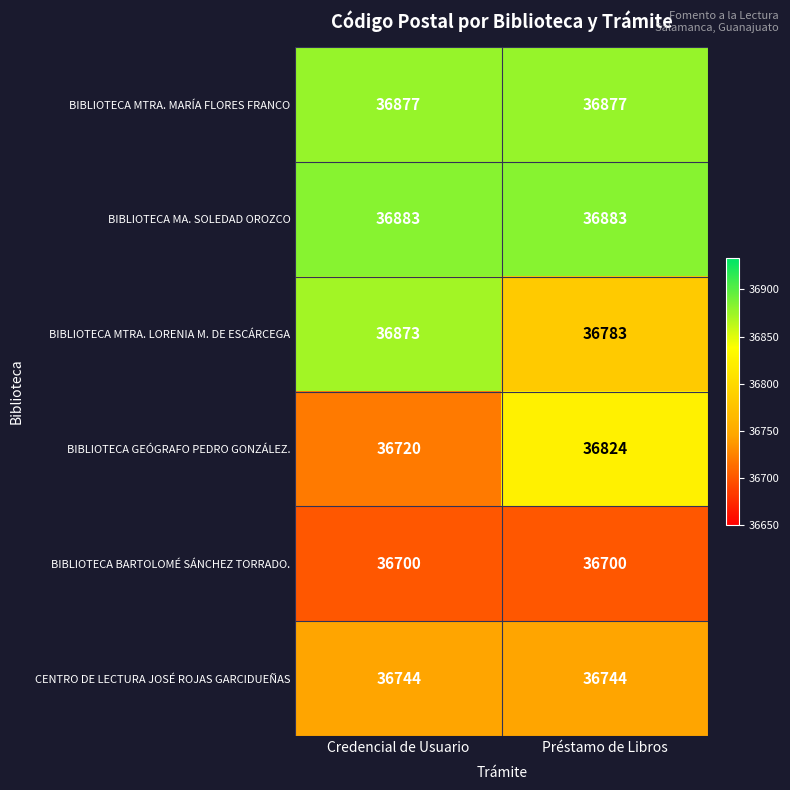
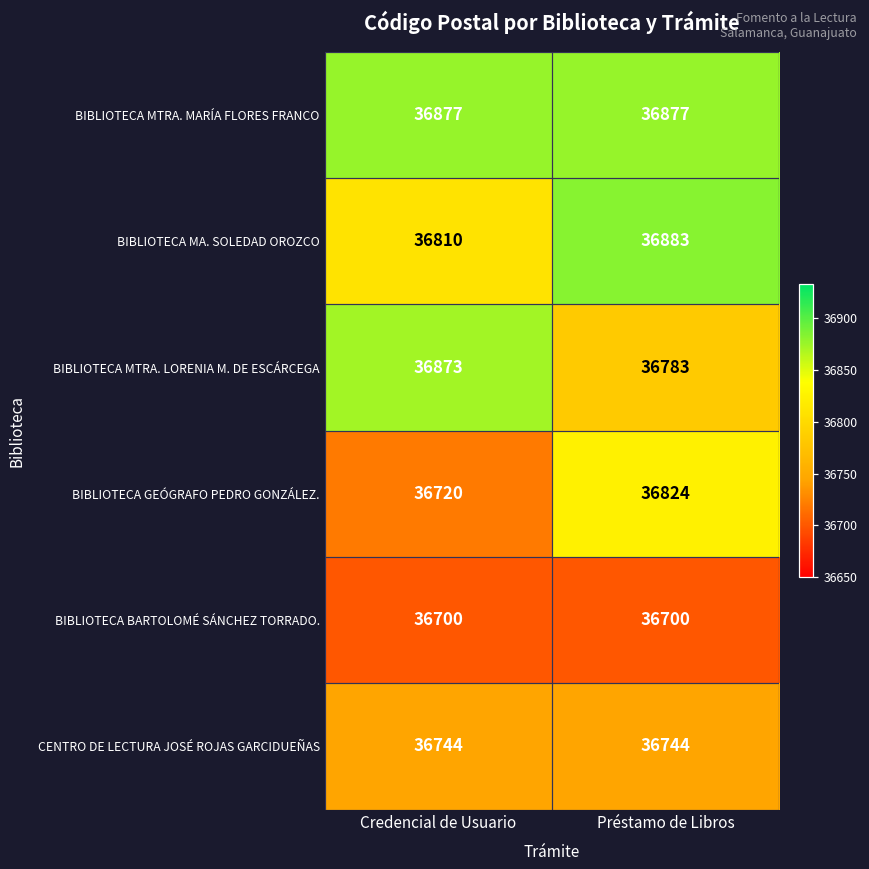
BIBLIOTECA MA. SOLEDAD OROZCO, Credencial de Usuario: 36883 -> 36810
